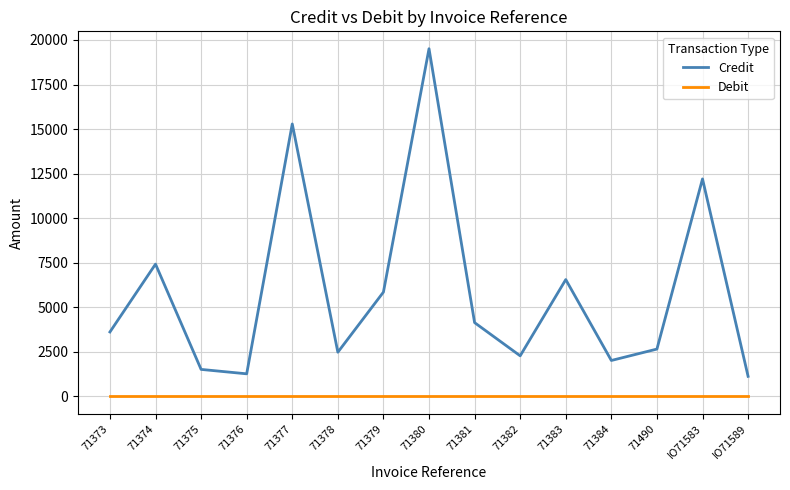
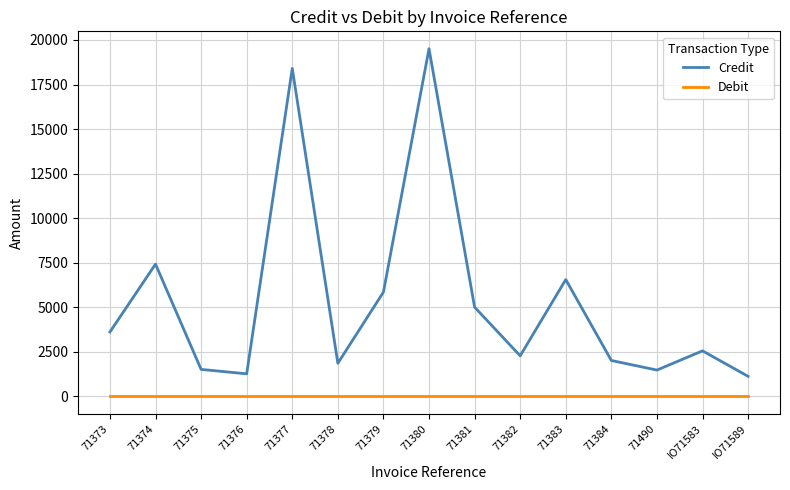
Credit, 71377: 15300 -> 18400
Credit, 71378: 2500 -> 1900
Credit, 71381: 4100 -> 5000
Credit, 71490: 2700 -> 1500
Credit, IO71583: 12200 -> 2600
